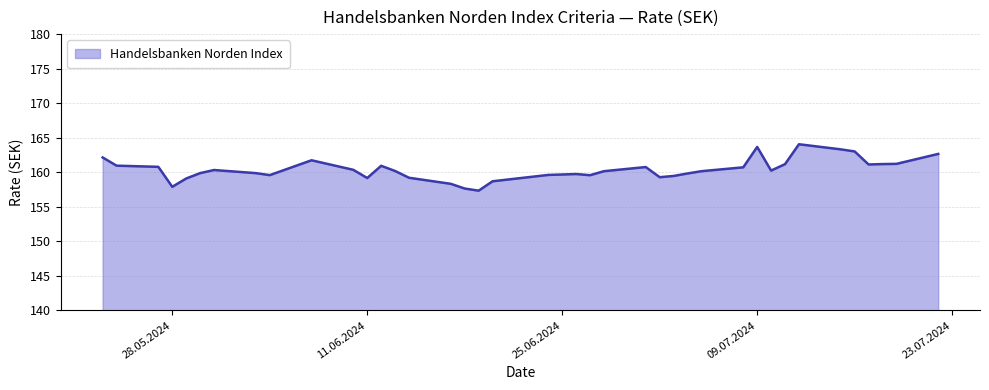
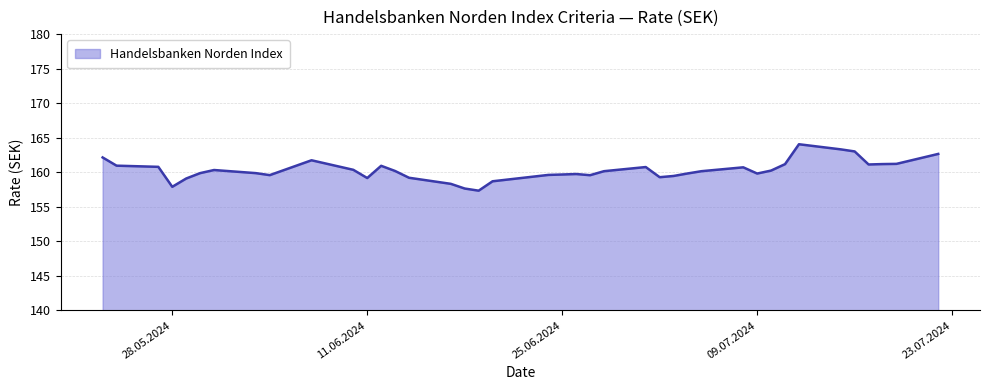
09.07.2024: 164 -> 160
